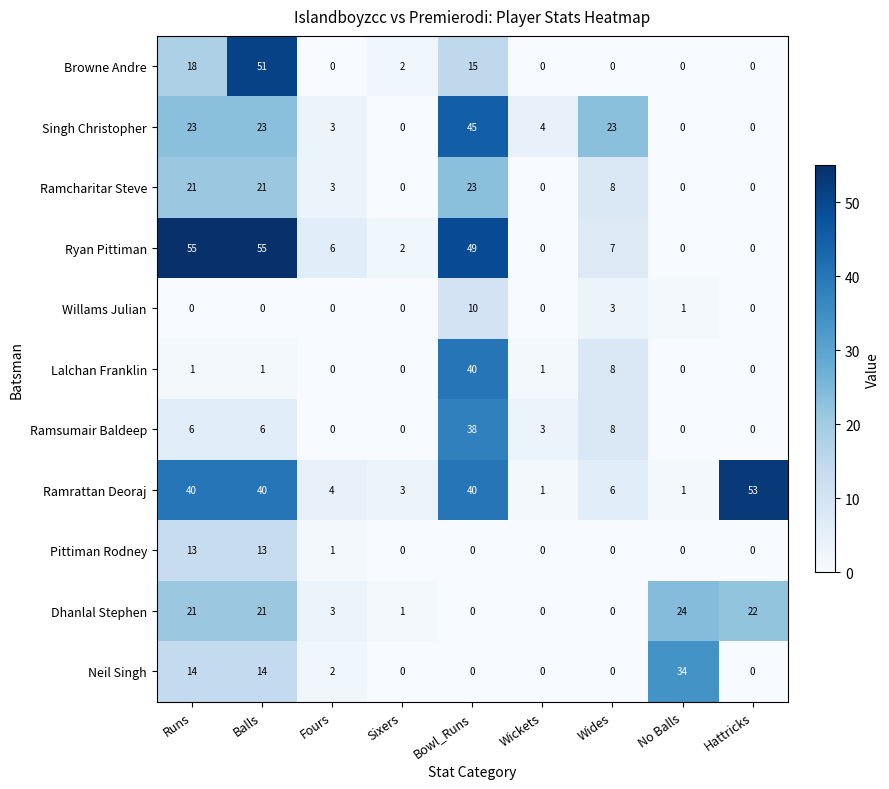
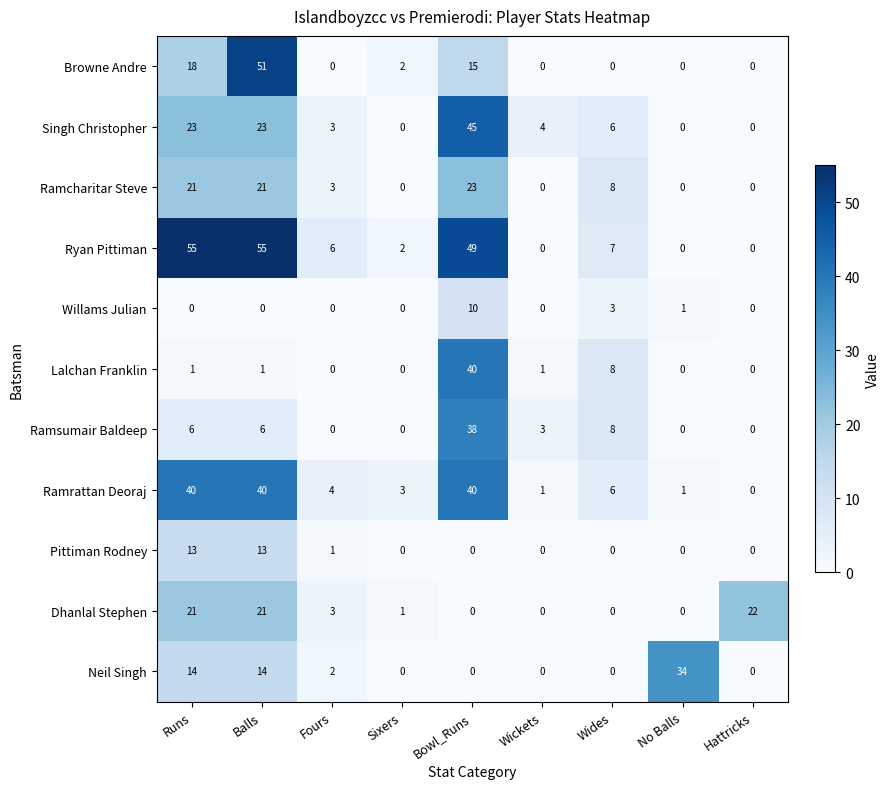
Singh Christopher, Wides: 23 -> 6
Ramrattan Deoraj, Hattricks: 53 -> 0
Dhanlal Stephen, No Balls: 24 -> 0
